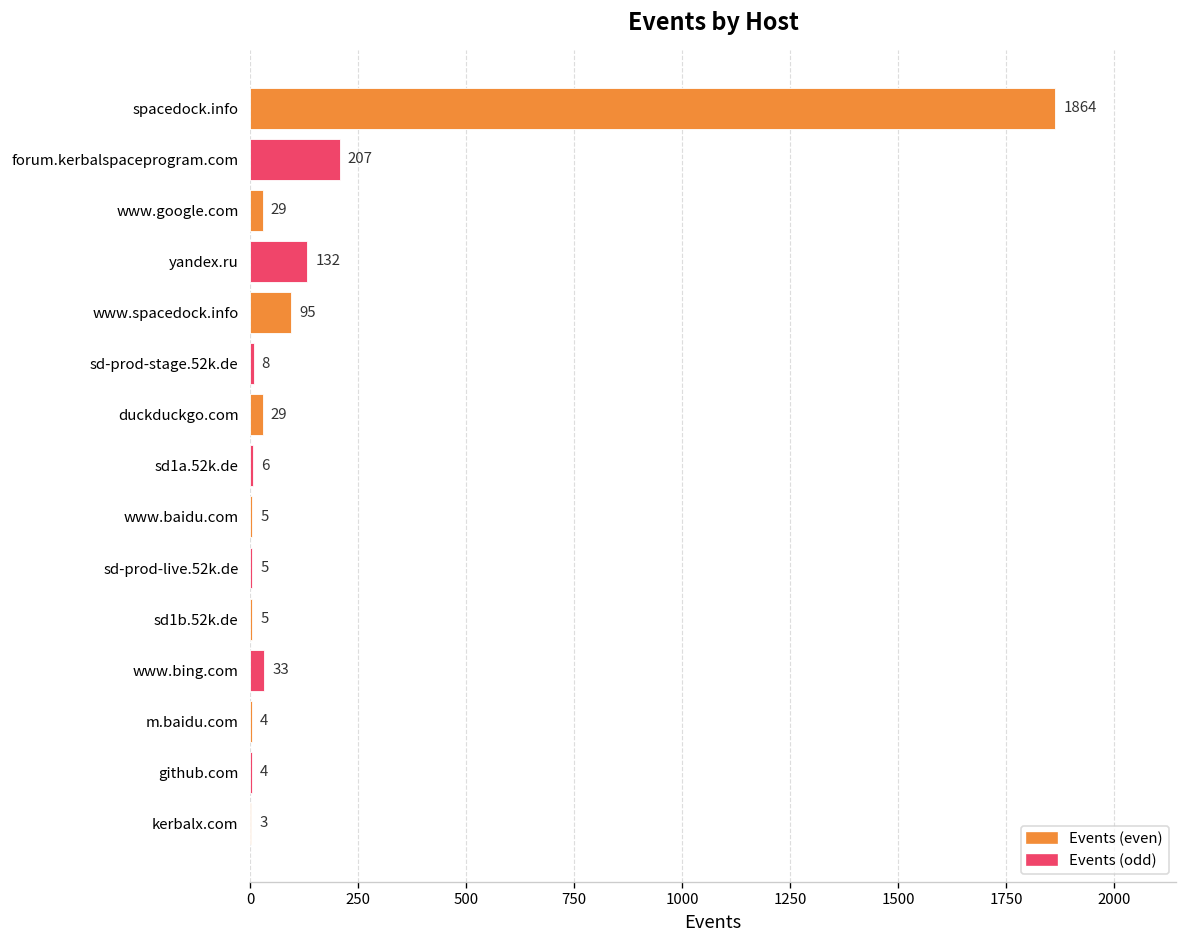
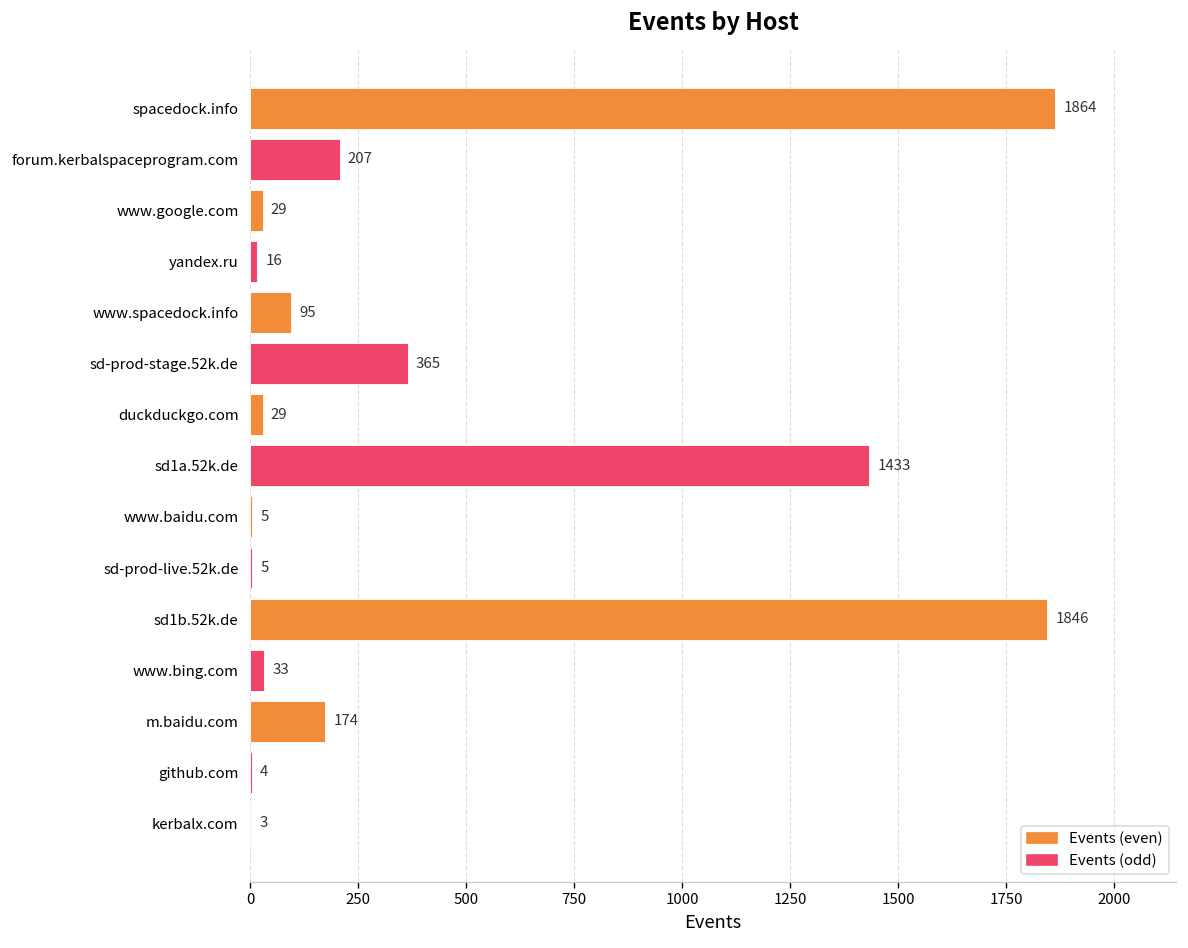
yandex.ru: 132 -> 16
sd-prod-stage.52k.de: 8 -> 365
sd1a.52k.de: 6 -> 1433
sd1b.52k.de: 5 -> 1846
m.baidu.com: 4 -> 174
